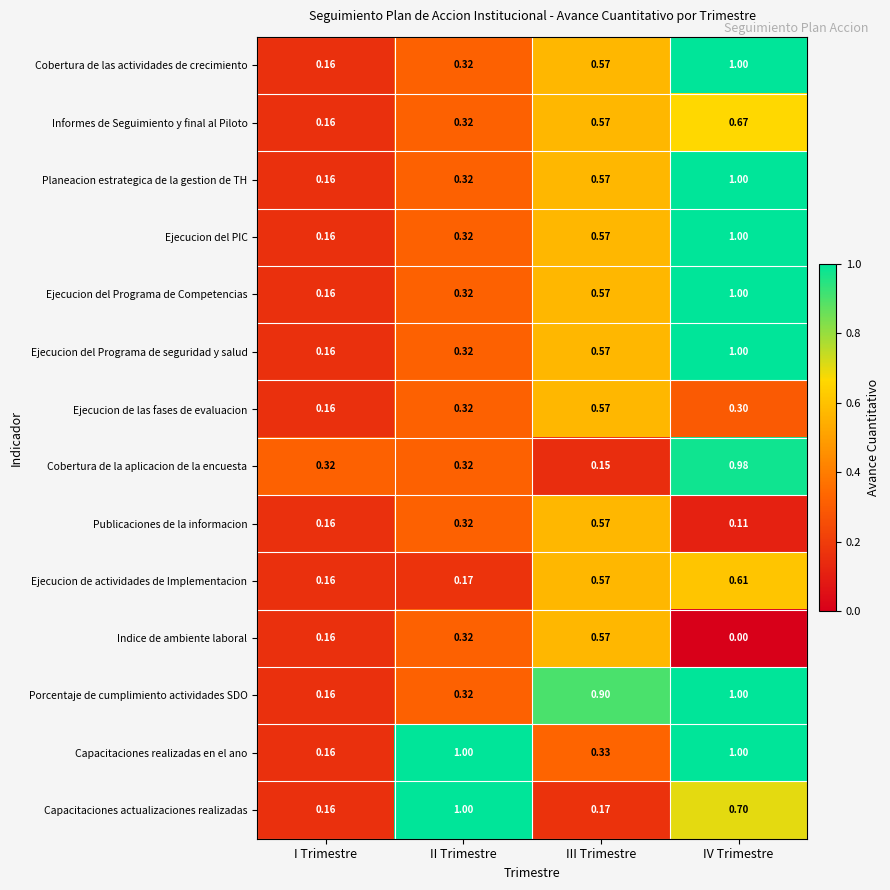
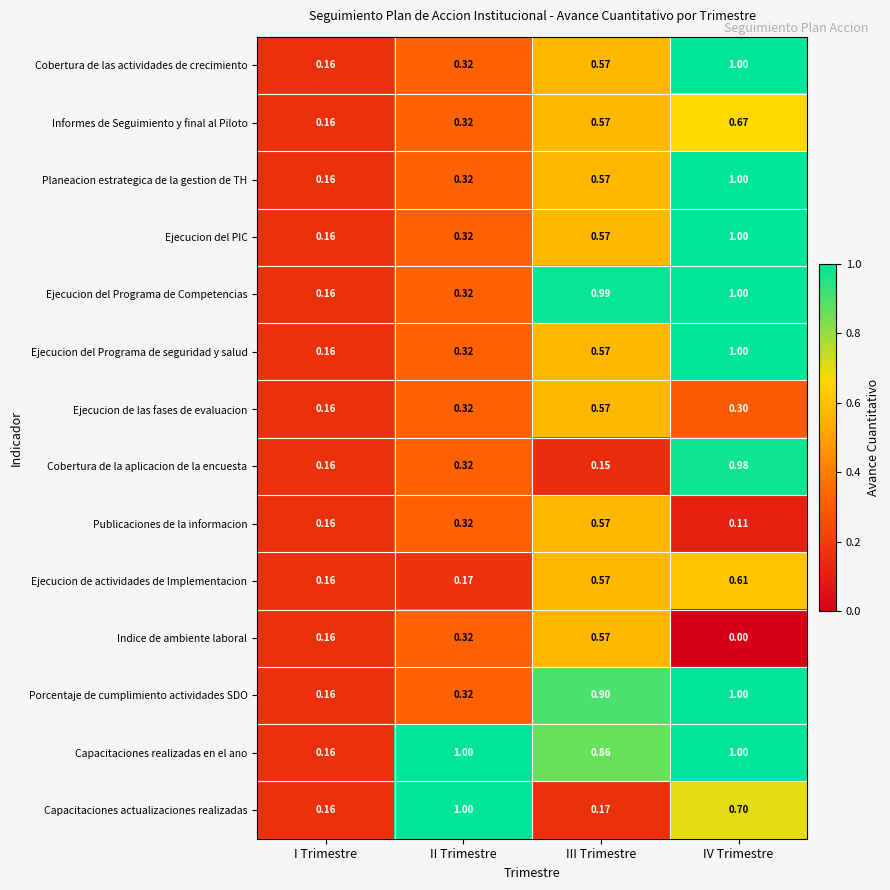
Ejecucion del Programa de Competencias, III Trimestre: 0.57 -> 0.99
Cobertura de la aplicacion de la encuesta, I Trimestre: 0.32 -> 0.16
Capacitaciones realizadas en el ano, III Trimestre: 0.33 -> 0.86
